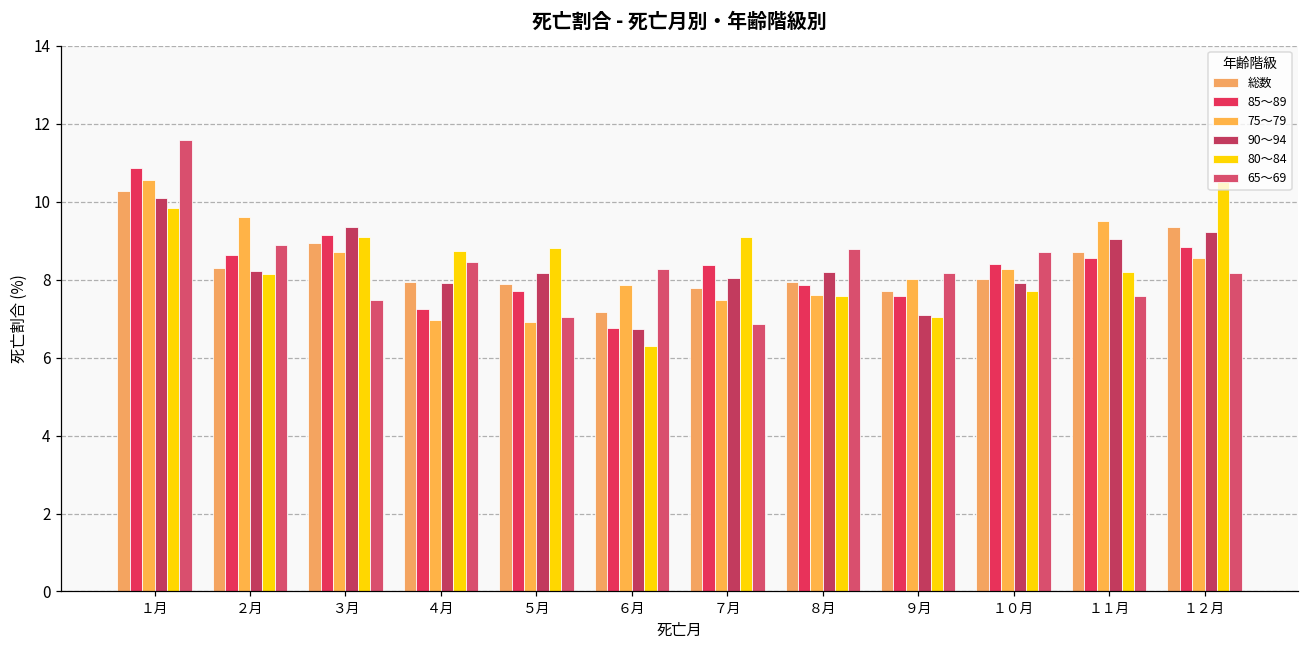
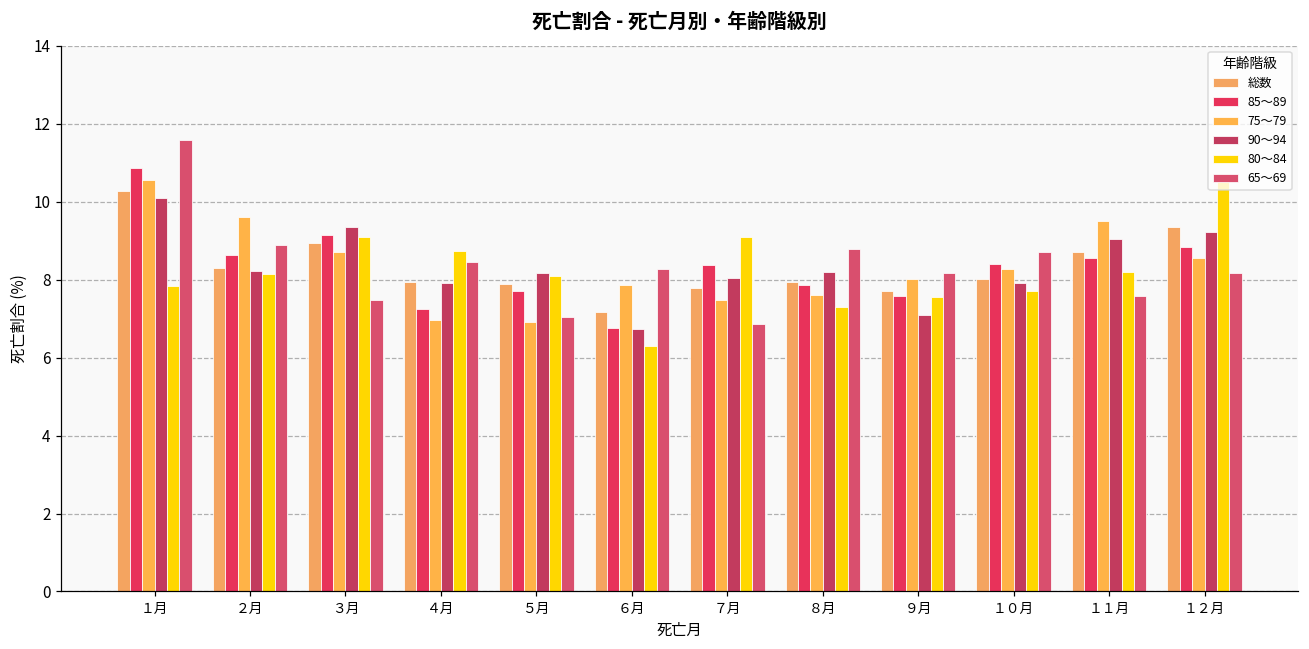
80～84, １月: 9.8 -> 7.8
80～84, ５月: 8.8 -> 8.1
80～84, ８月: 7.6 -> 7.3
80～84, ９月: 7.0 -> 7.6
